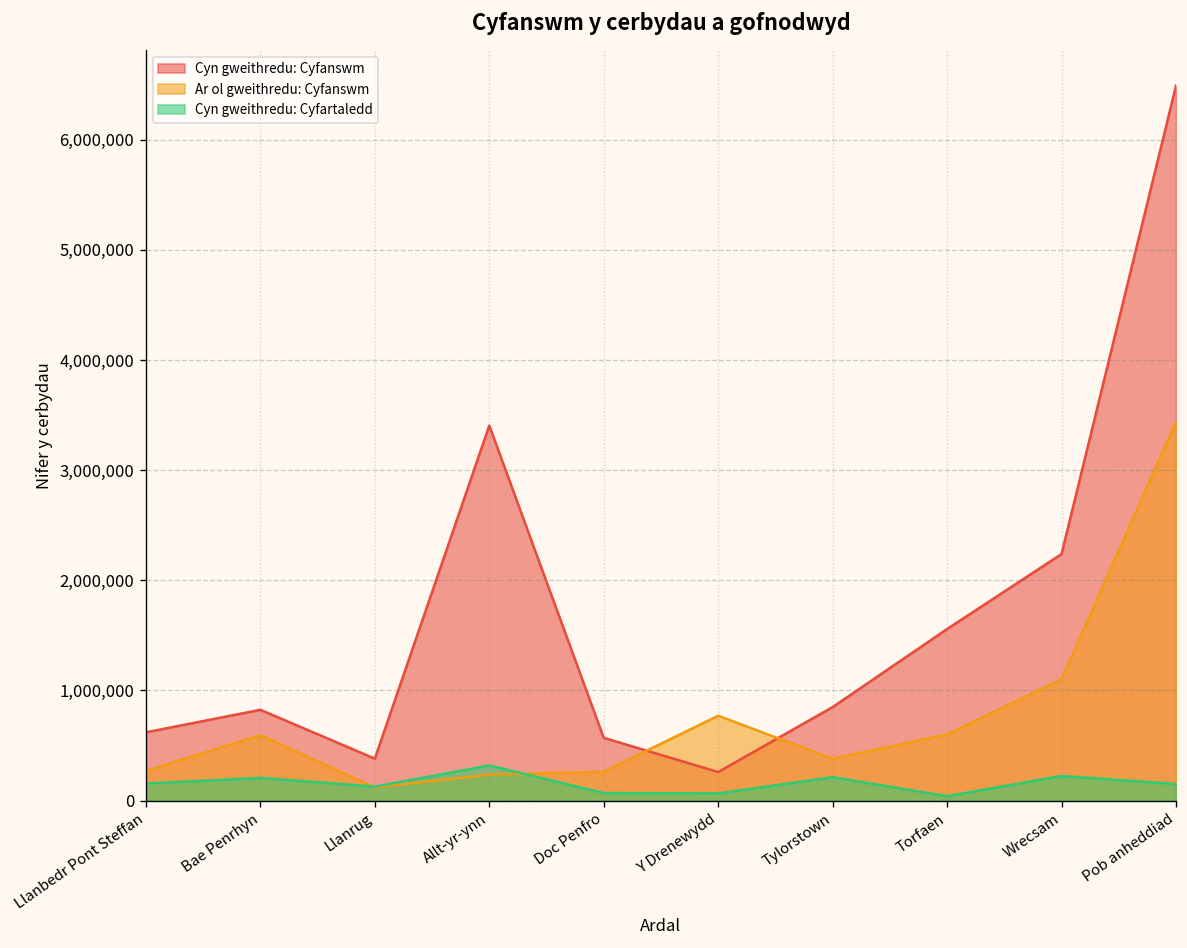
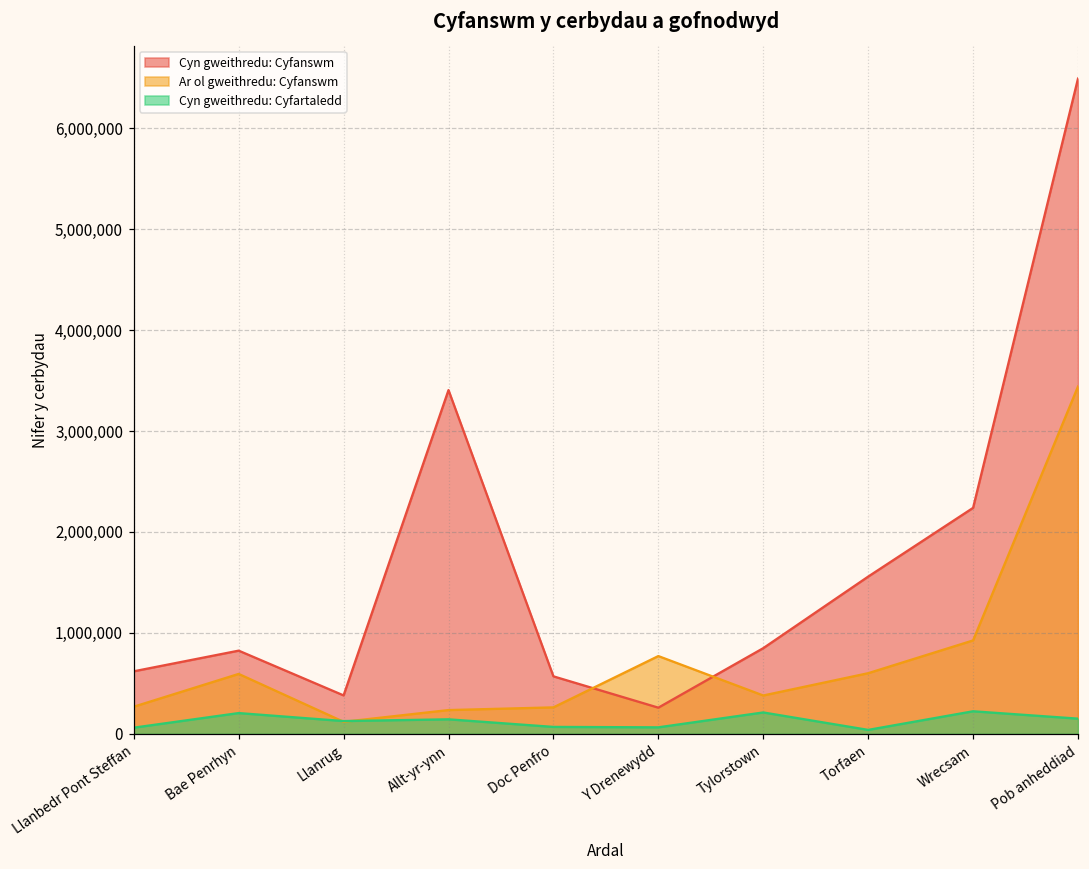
Cyn gweithredu: Cyfartaledd, Llanbedr Pont Steffan: 200,000 -> 100,000
Cyn gweithredu: Cyfartaledd, Allt-yr-ynn: 300,000 -> 100,000
Ar ol gweithredu: Cyfanswm, Wrecsam: 1,100,000 -> 900,000
